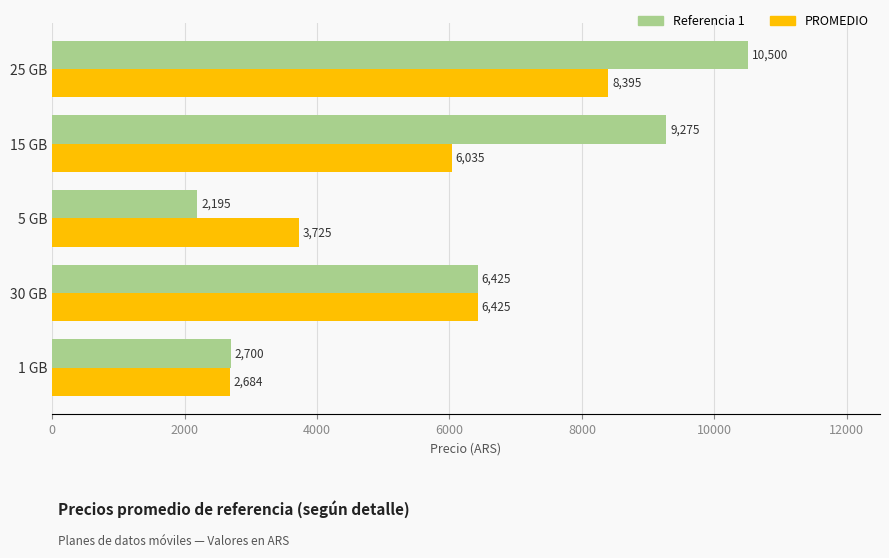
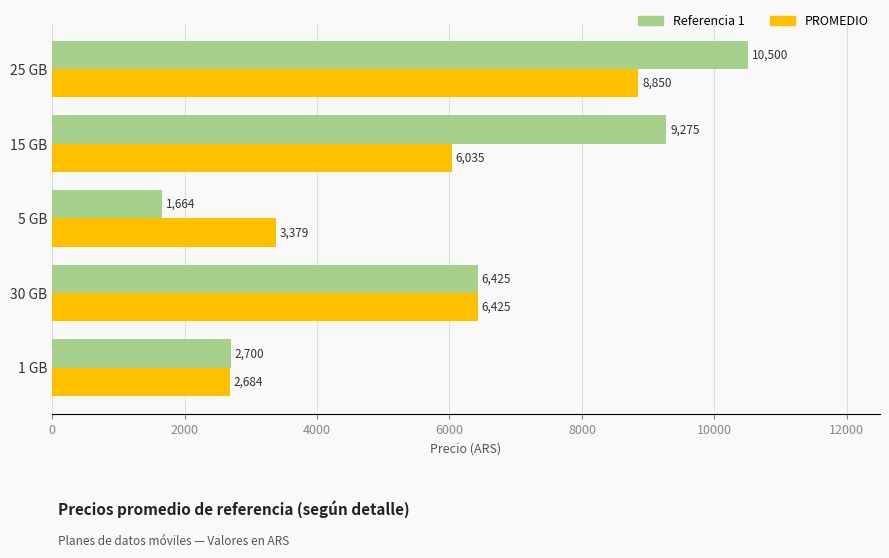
PROMEDIO, 25 GB: 8,395 -> 8,850
Referencia 1, 5 GB: 2,195 -> 1,664
PROMEDIO, 5 GB: 3,725 -> 3,379
